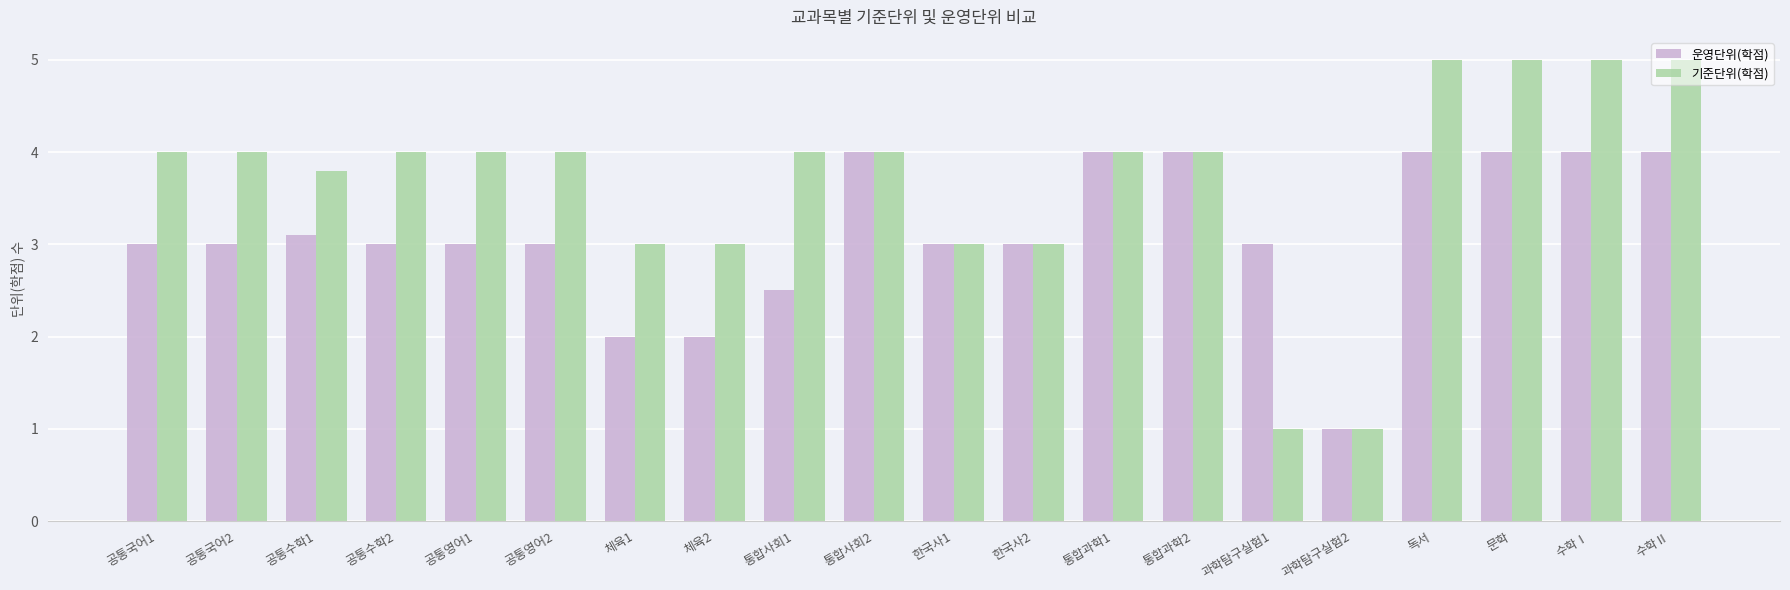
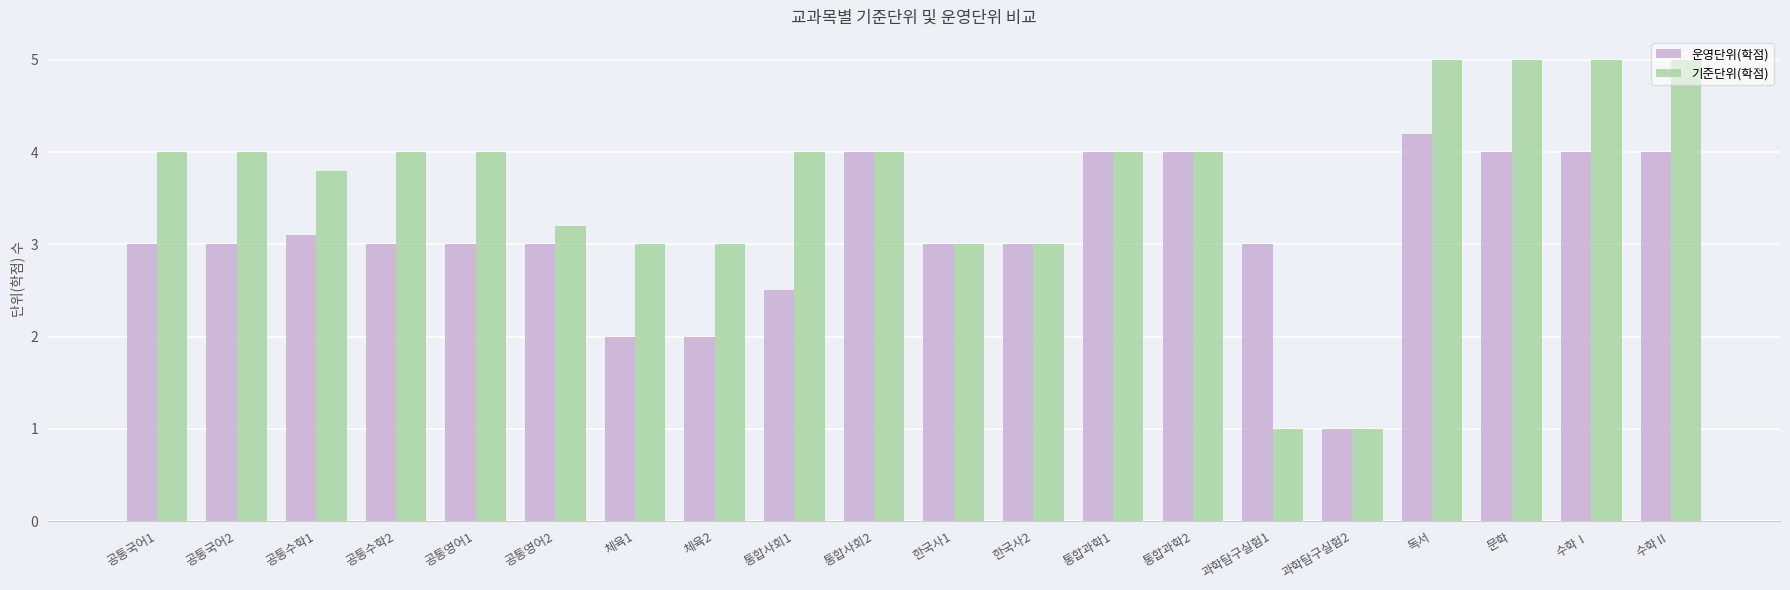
기준단위(학점), 공통영어2: 4.0 -> 3.2
운영단위(학점), 독서: 4.0 -> 4.2
